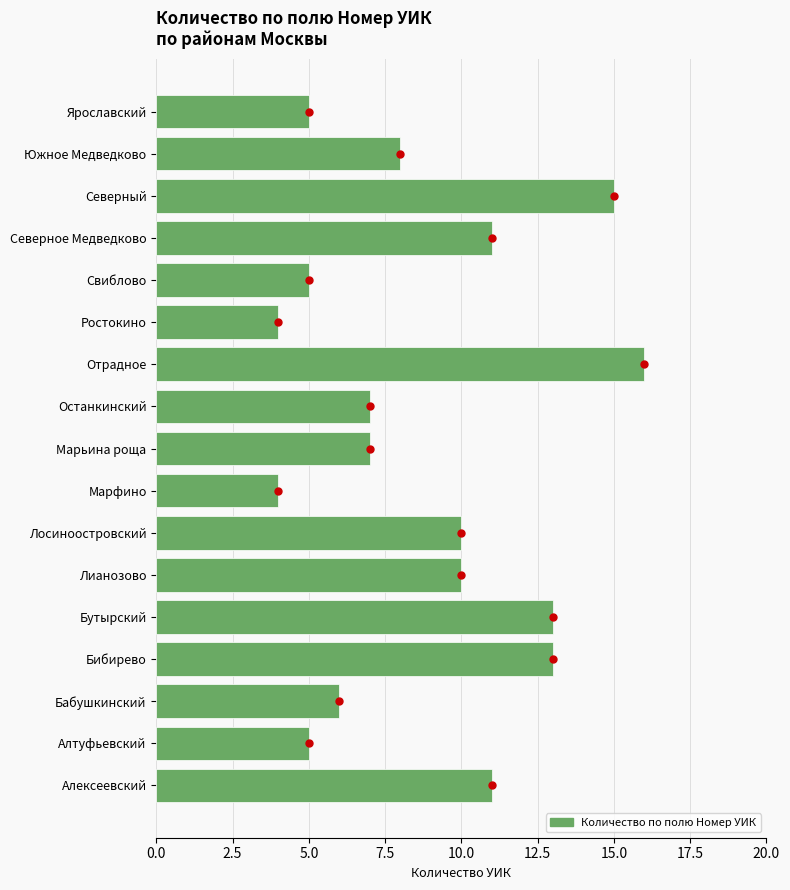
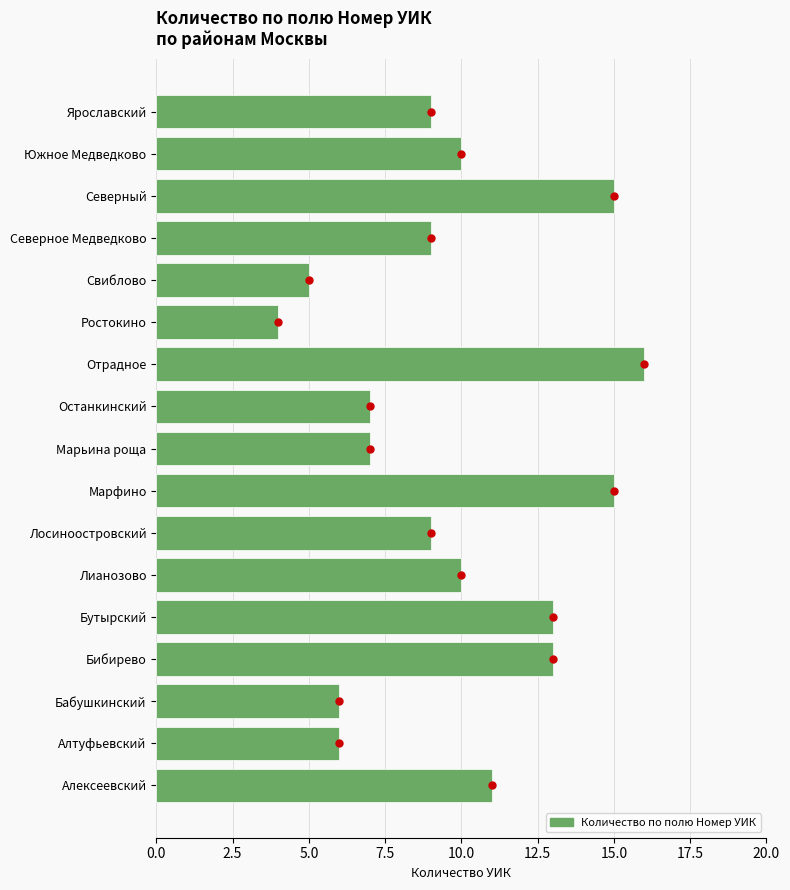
Ярославский: 5 -> 9
Южное Медведково: 8 -> 10
Северное Медведково: 11 -> 9
Марфино: 4 -> 15
Лосиноостровский: 10 -> 9
Алтуфьевский: 5 -> 6
